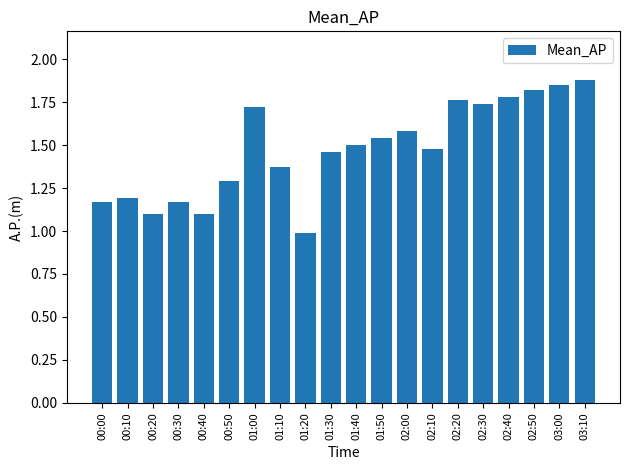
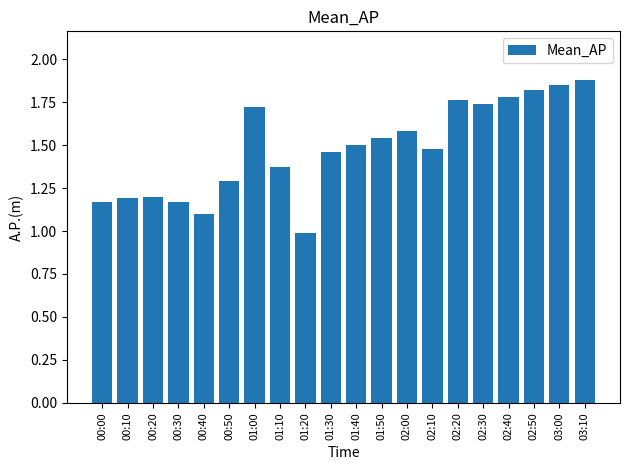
00:20: 1.1 -> 1.2
